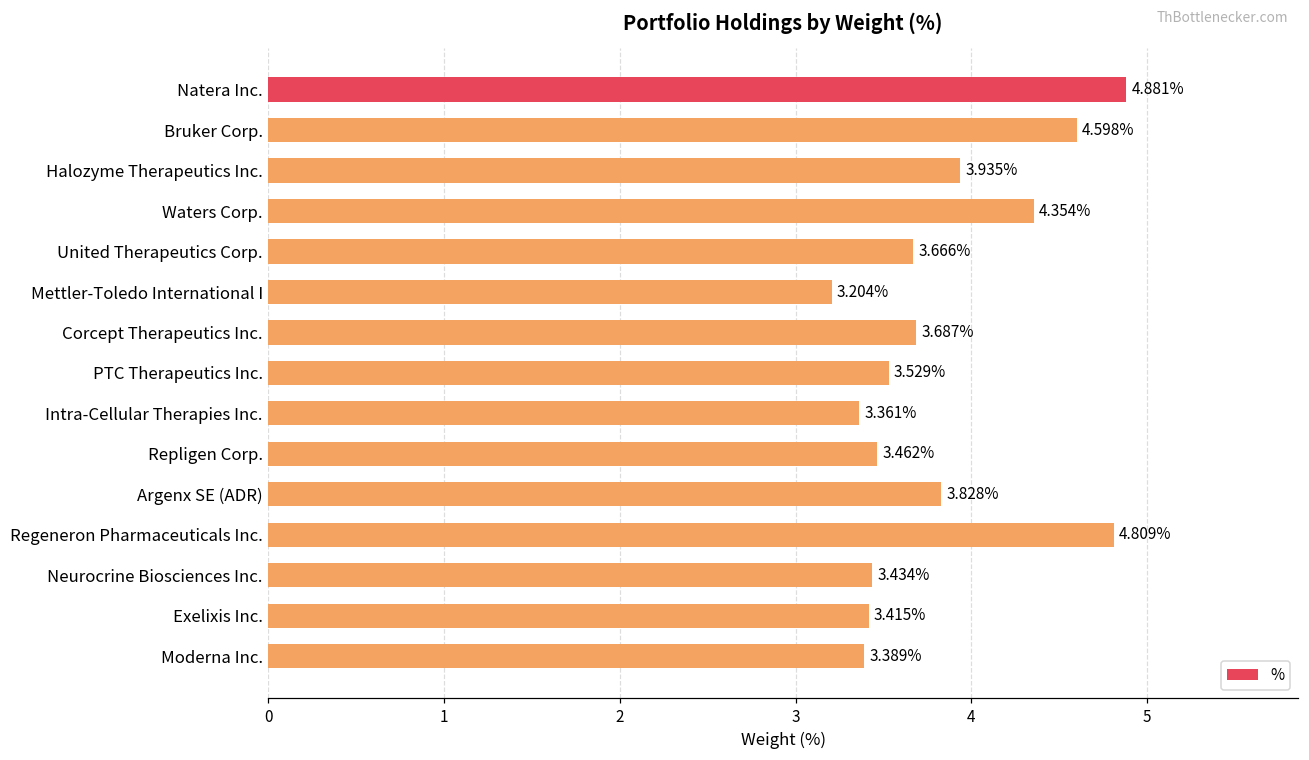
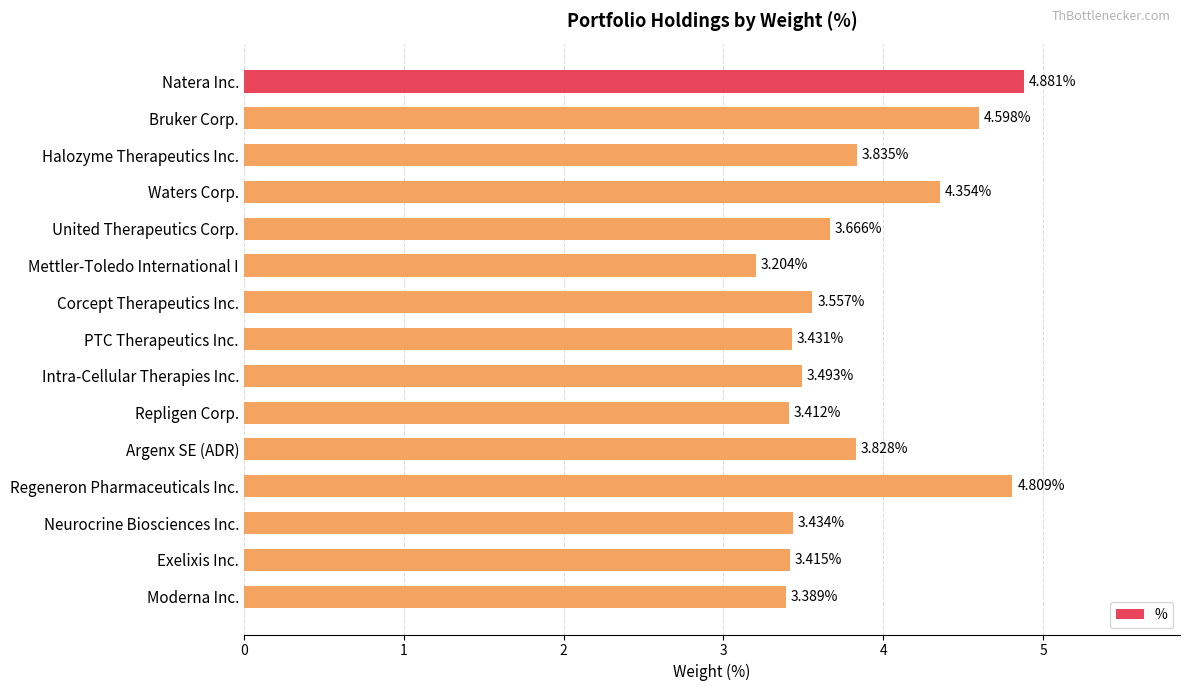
Halozyme Therapeutics Inc.: 3.935% -> 3.835%
Corcept Therapeutics Inc.: 3.687% -> 3.557%
PTC Therapeutics Inc.: 3.529% -> 3.431%
Intra-Cellular Therapies Inc.: 3.361% -> 3.493%
Repligen Corp.: 3.462% -> 3.412%
